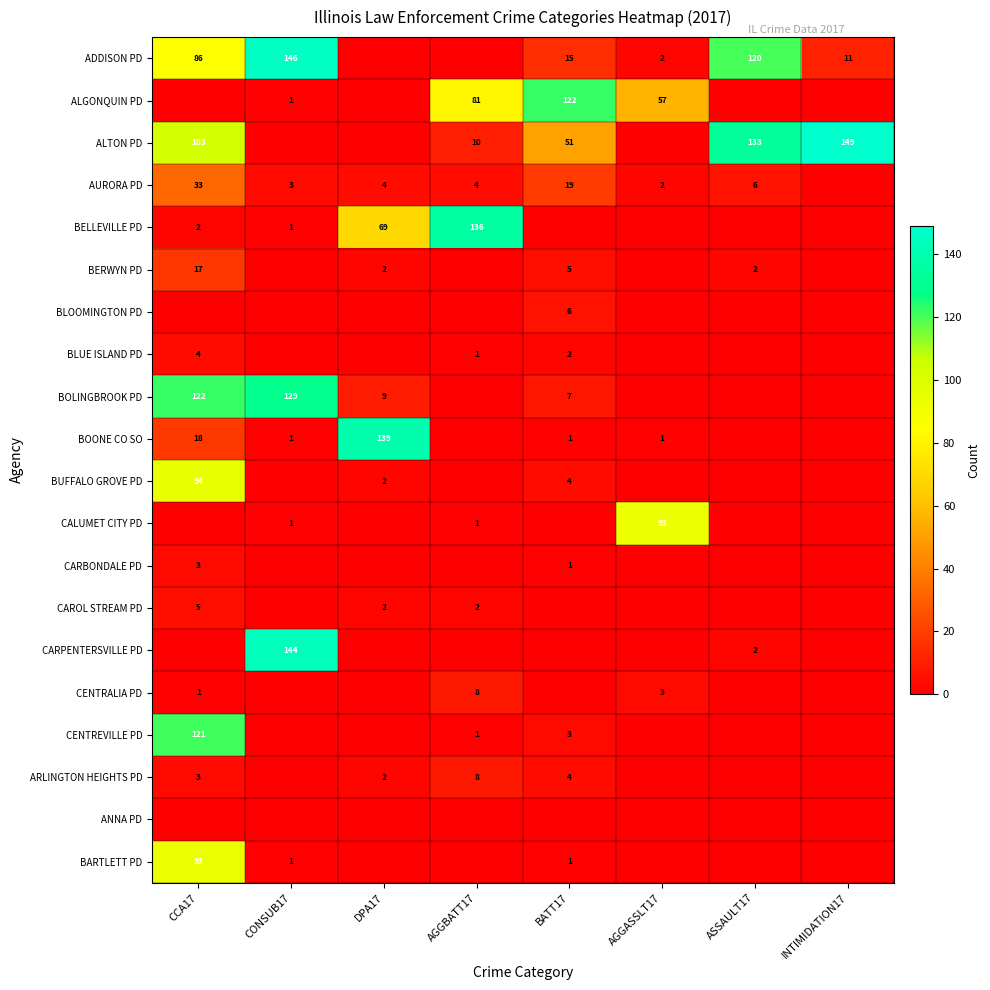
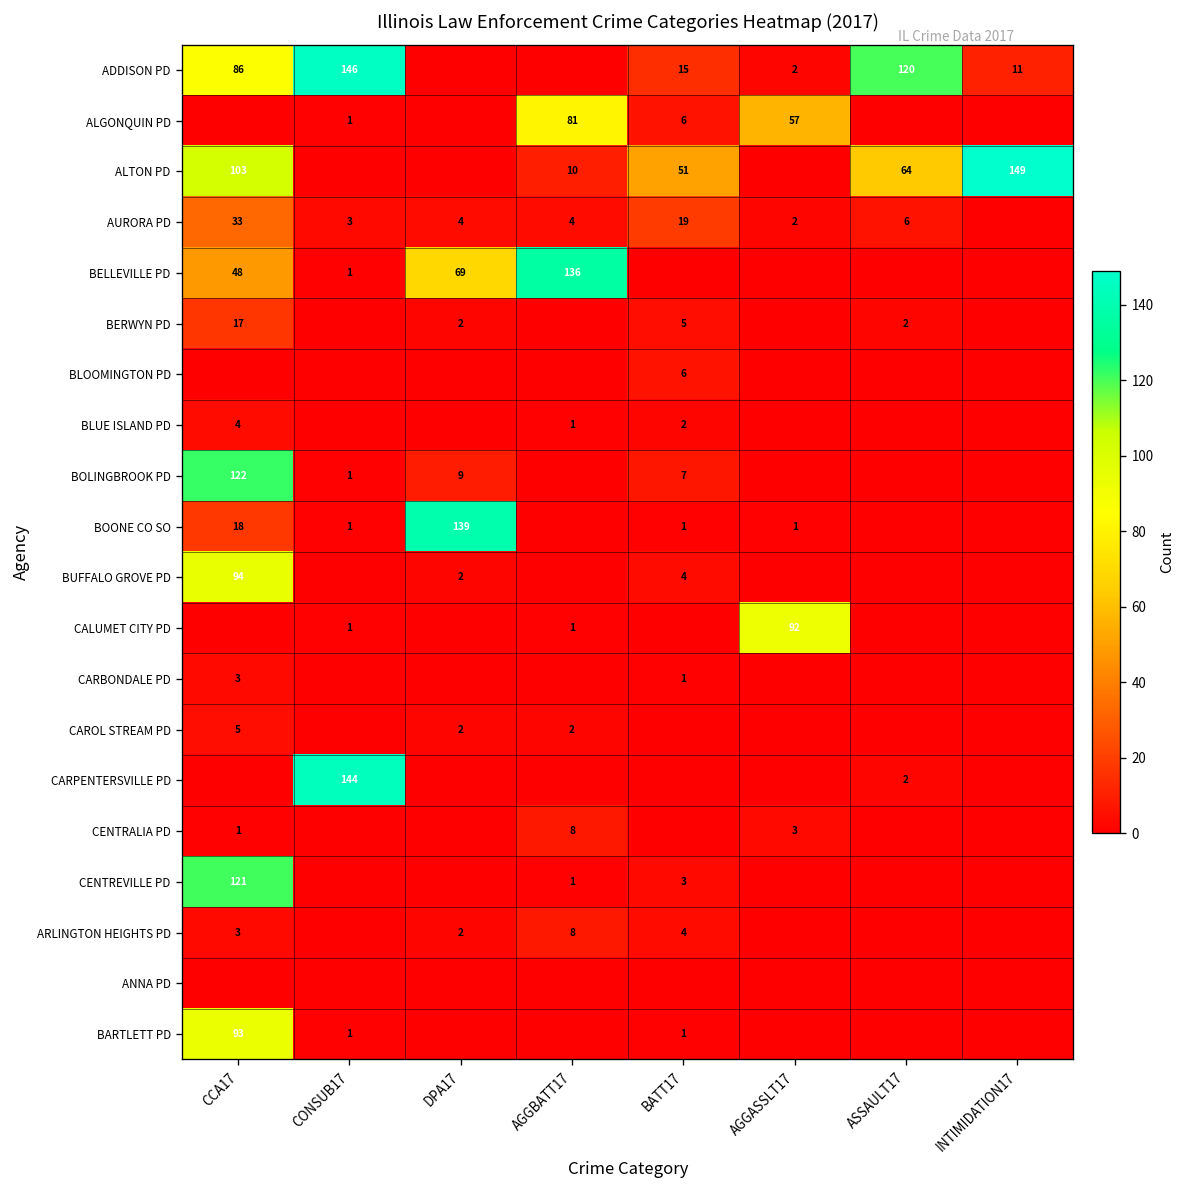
ALGONQUIN PD, BATT17: 122 -> 6
ALTON PD, ASSAULT17: 133 -> 64
BELLEVILLE PD, CCA17: 2 -> 48
BOLINGBROOK PD, CONSUB17: 129 -> 1
